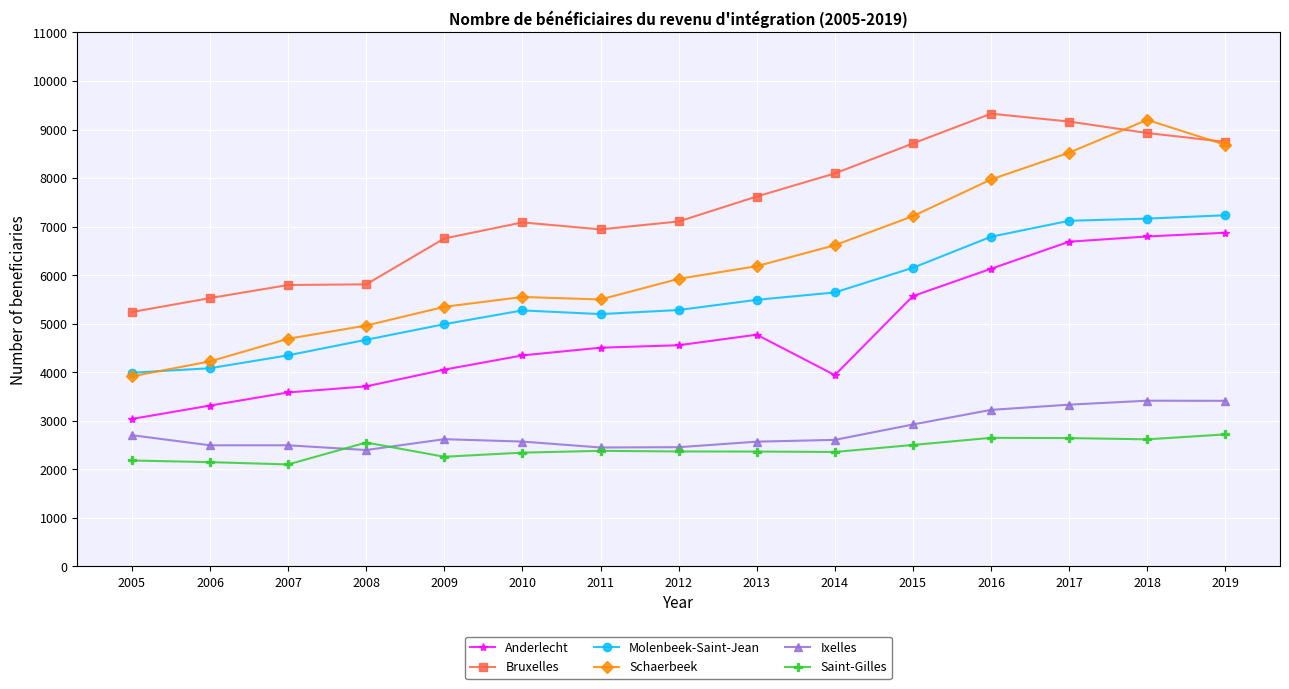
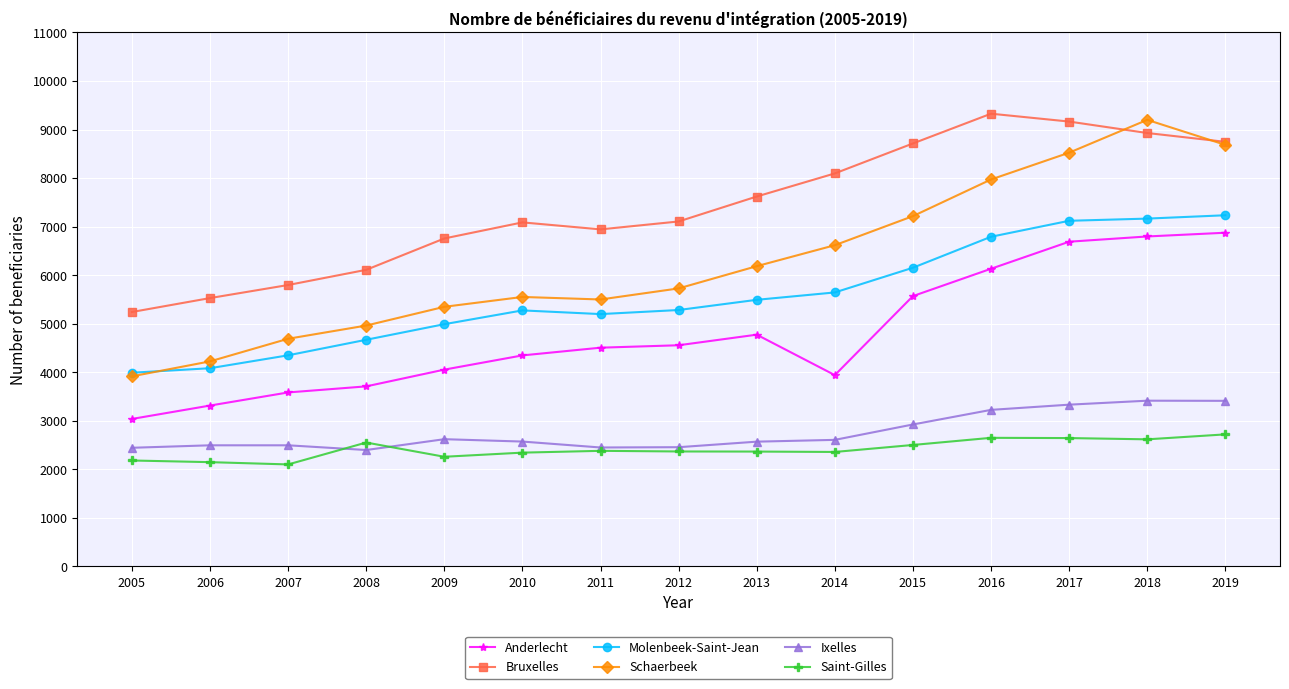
Ixelles, 2005: 2700 -> 2400
Bruxelles, 2008: 5800 -> 6100
Schaerbeek, 2012: 5900 -> 5700
